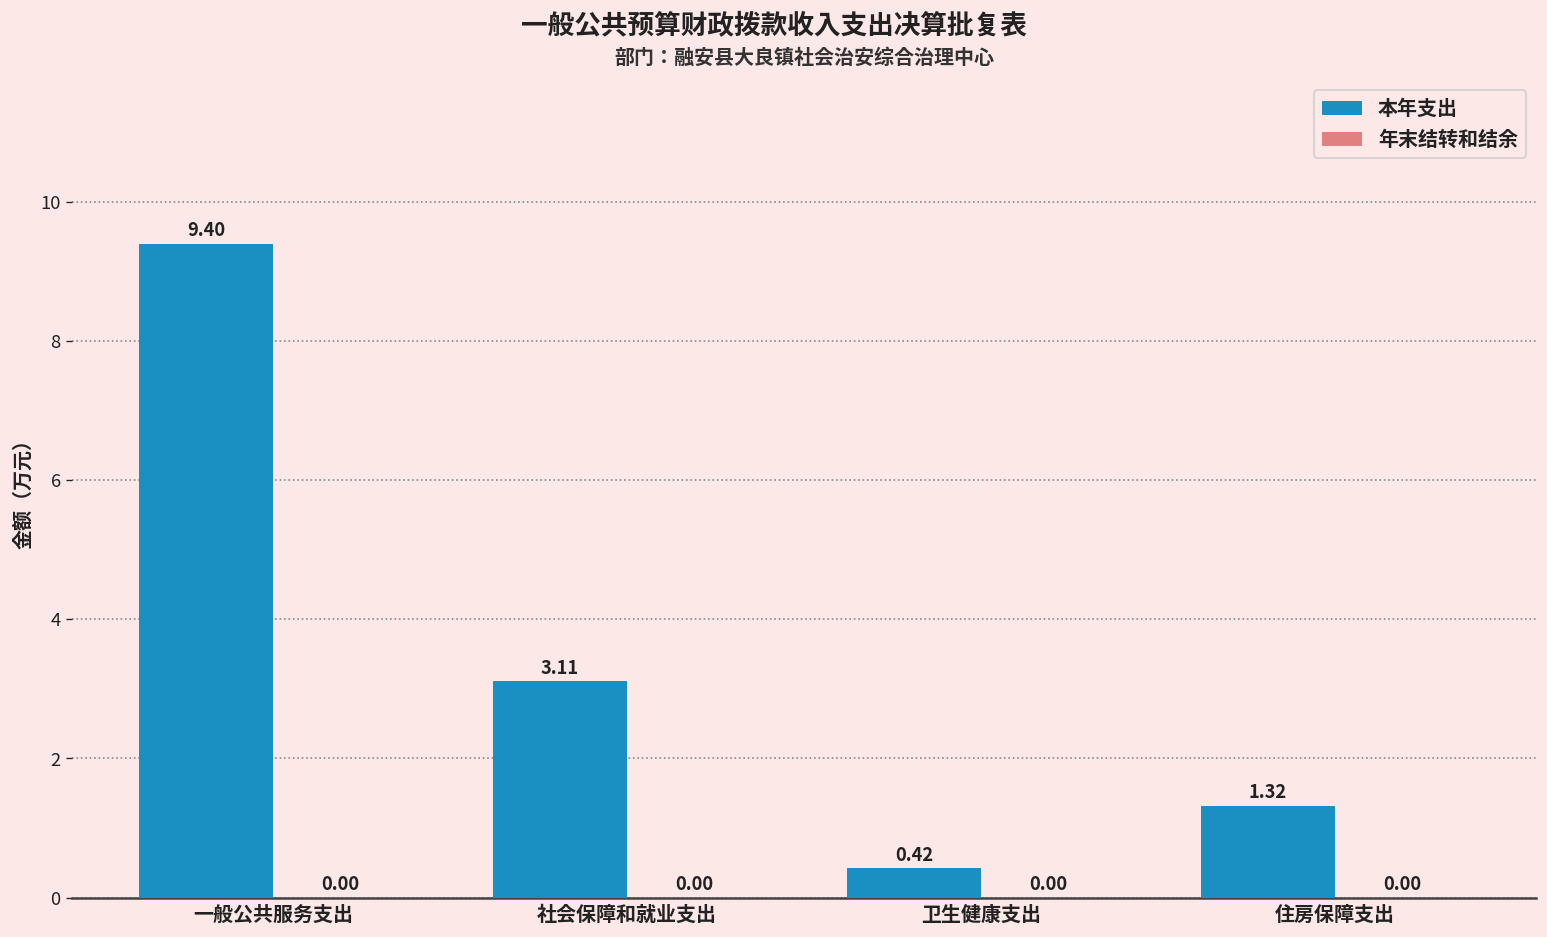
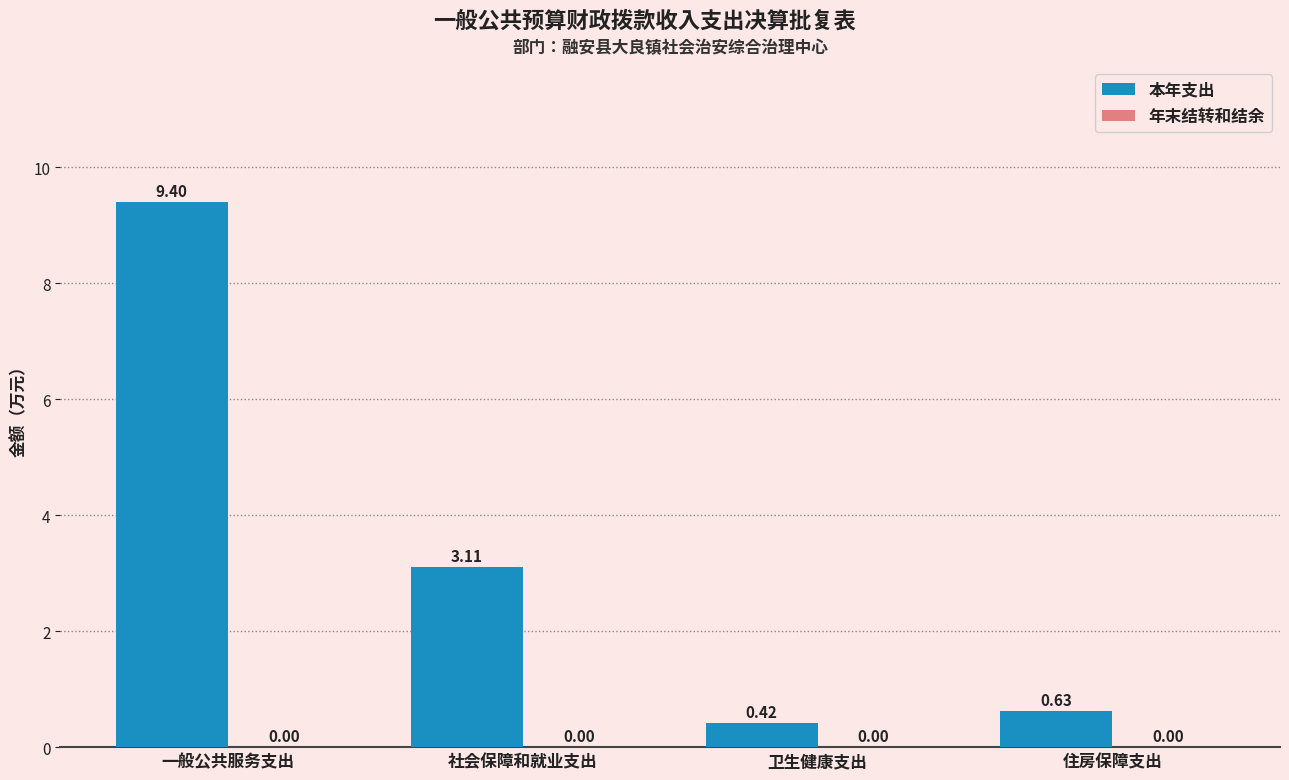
本年支出, 住房保障支出: 1.32 -> 0.63
